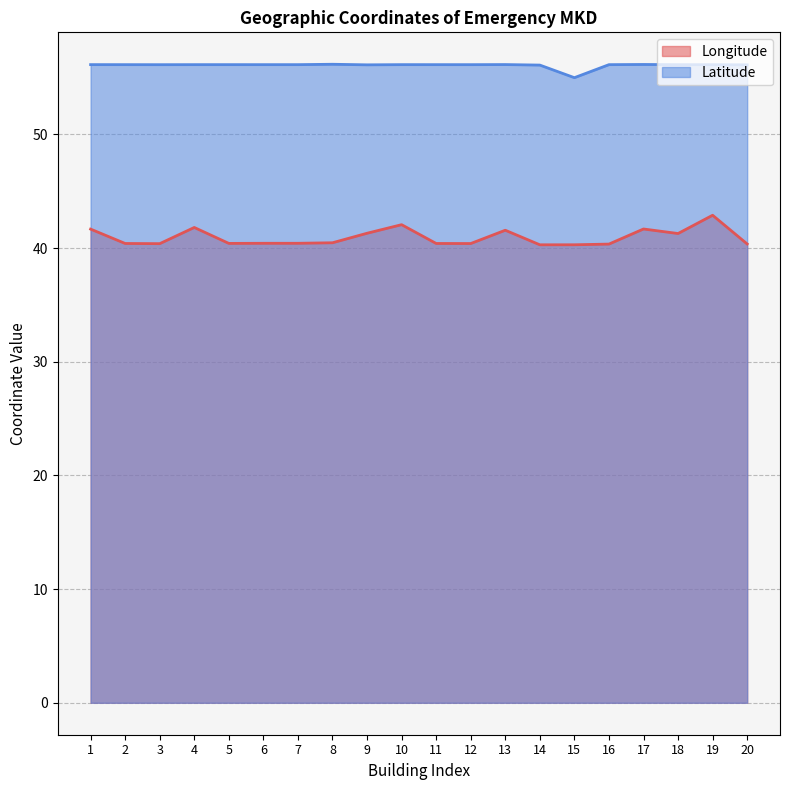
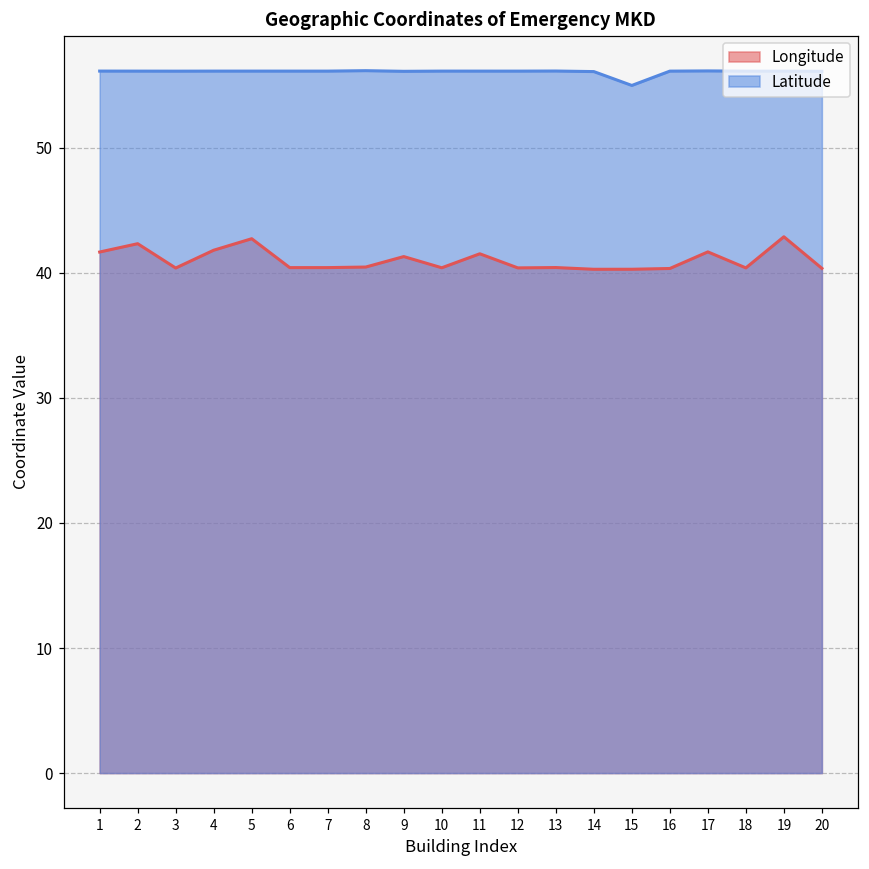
Longitude, 2: 40.4 -> 42.3
Longitude, 5: 40.4 -> 42.7
Longitude, 10: 42.1 -> 40.4
Longitude, 11: 40.4 -> 41.5
Longitude, 13: 41.6 -> 40.4
Longitude, 18: 41.3 -> 40.4
